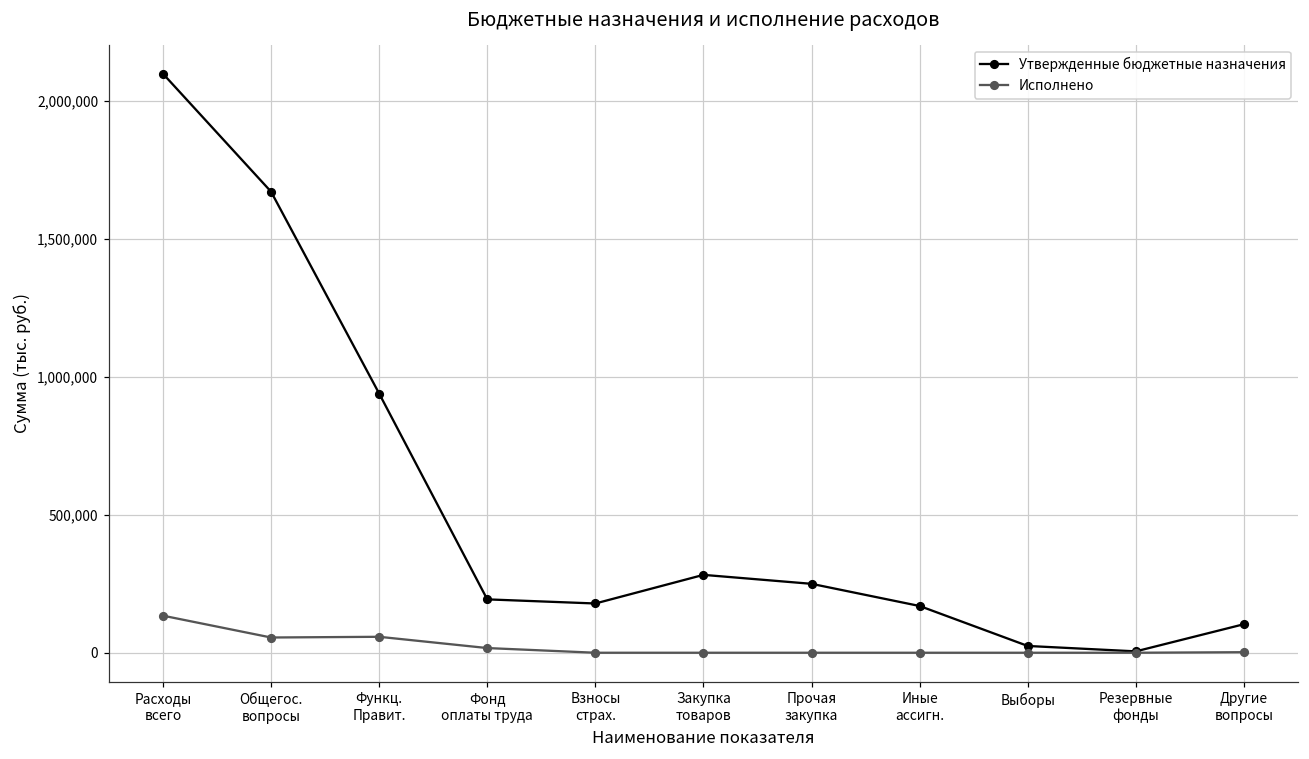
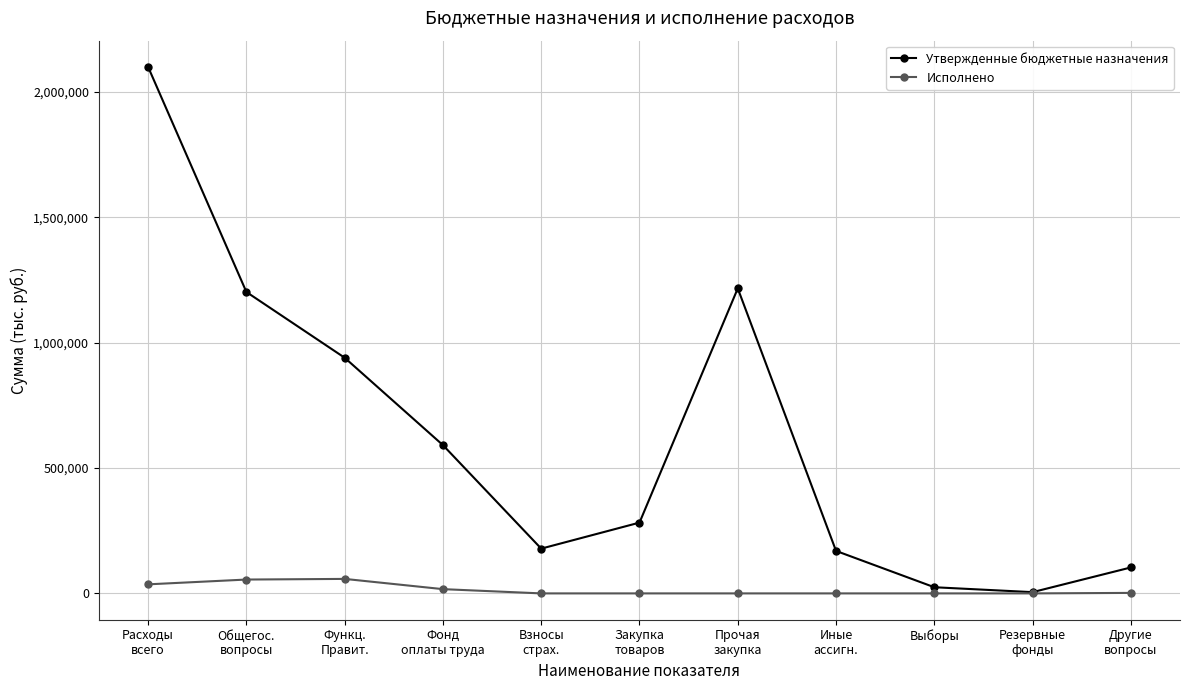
Исполнено, Расходы всего: 130,000 -> 40,000
Утвержденные бюджетные назначения, Общегос. вопросы: 1,670,000 -> 1,200,000
Утвержденные бюджетные назначения, Фонд оплаты труда: 190,000 -> 590,000
Утвержденные бюджетные назначения, Прочая закупка: 250,000 -> 1,220,000
